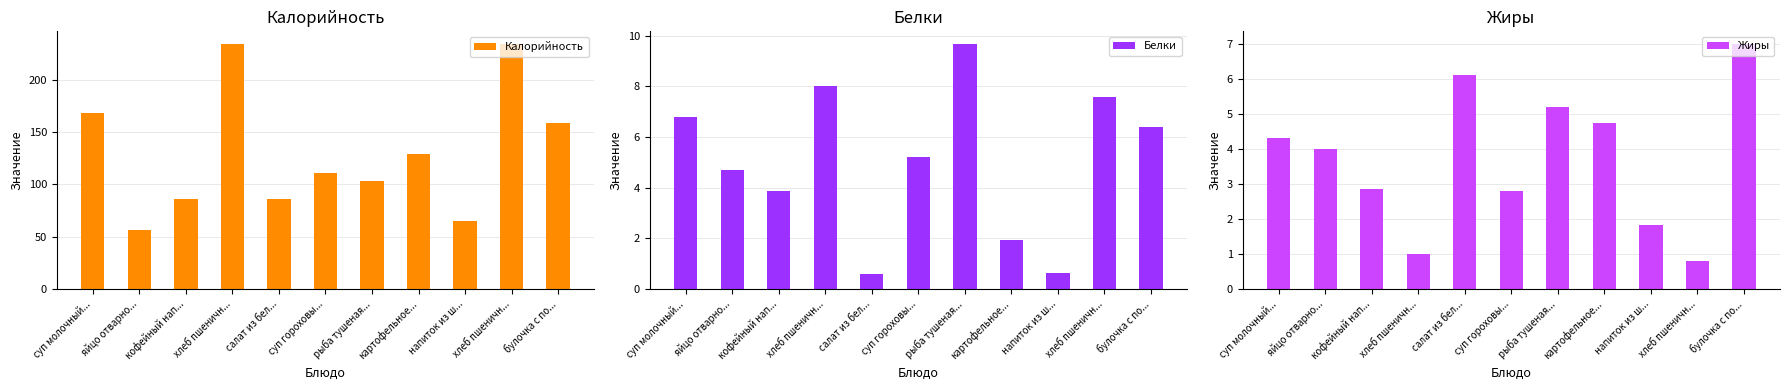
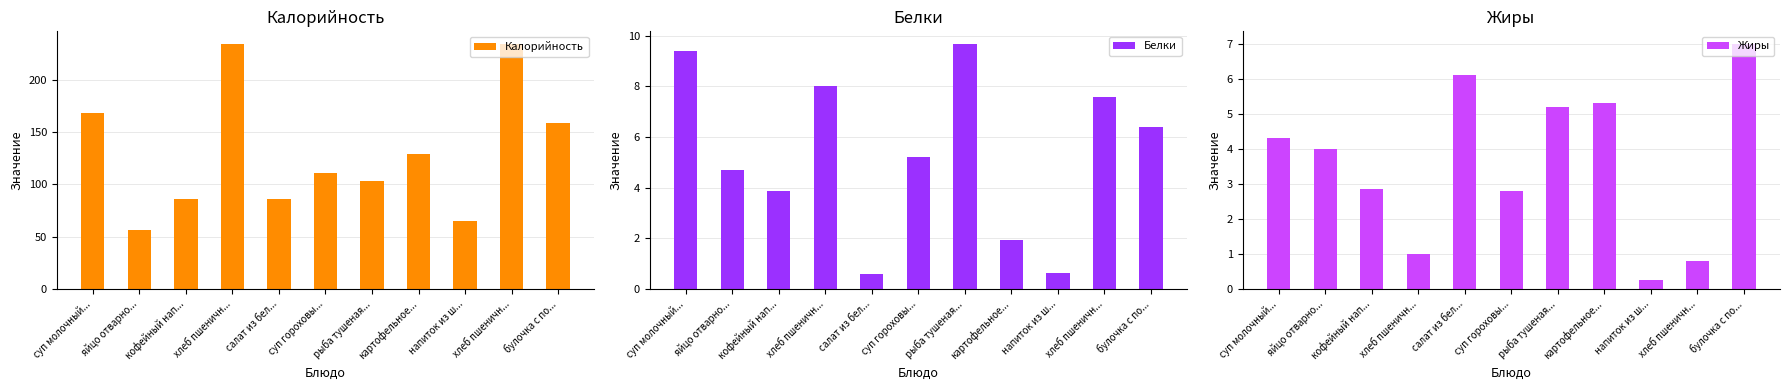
Белки, суп молочный...: 6.8 -> 9.4
Жиры, картофельное...: 4.7 -> 5.3
Жиры, напиток из ш...: 1.8 -> 0.3
